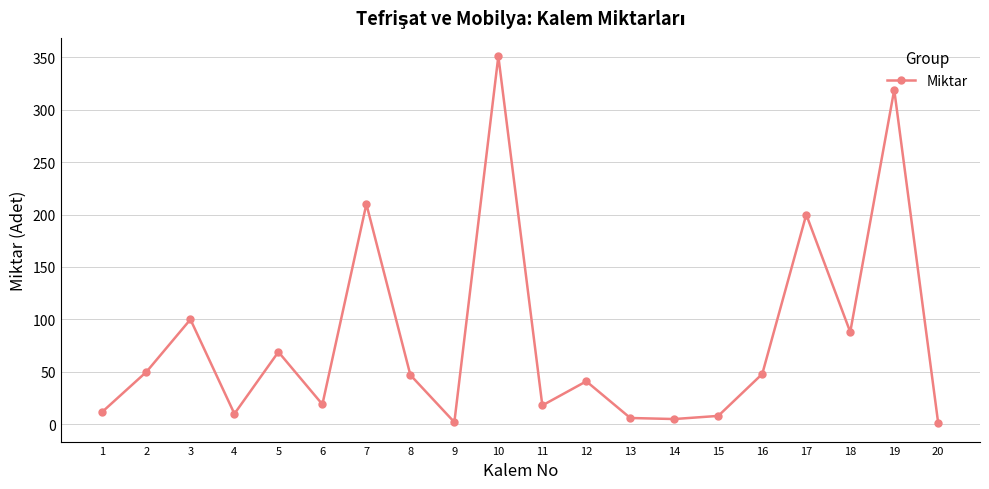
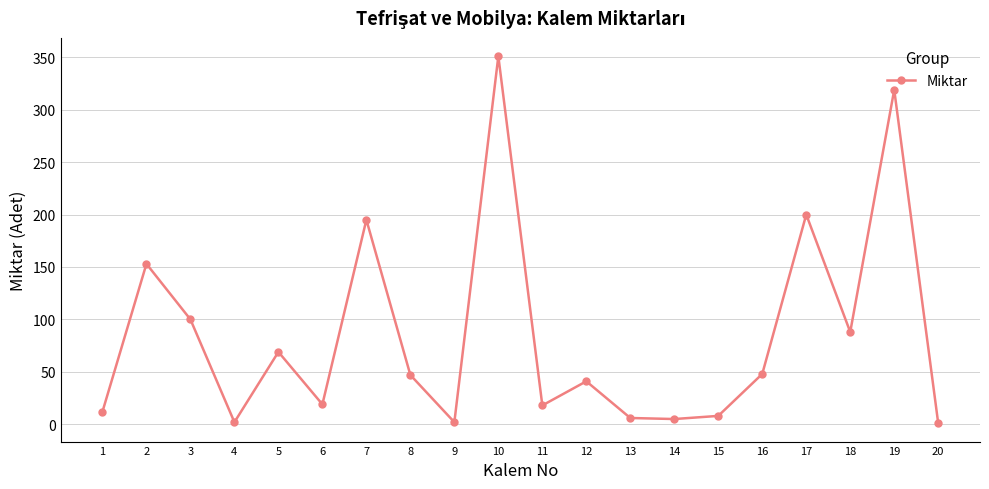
2: 50 -> 153
4: 10 -> 2
7: 210 -> 195
